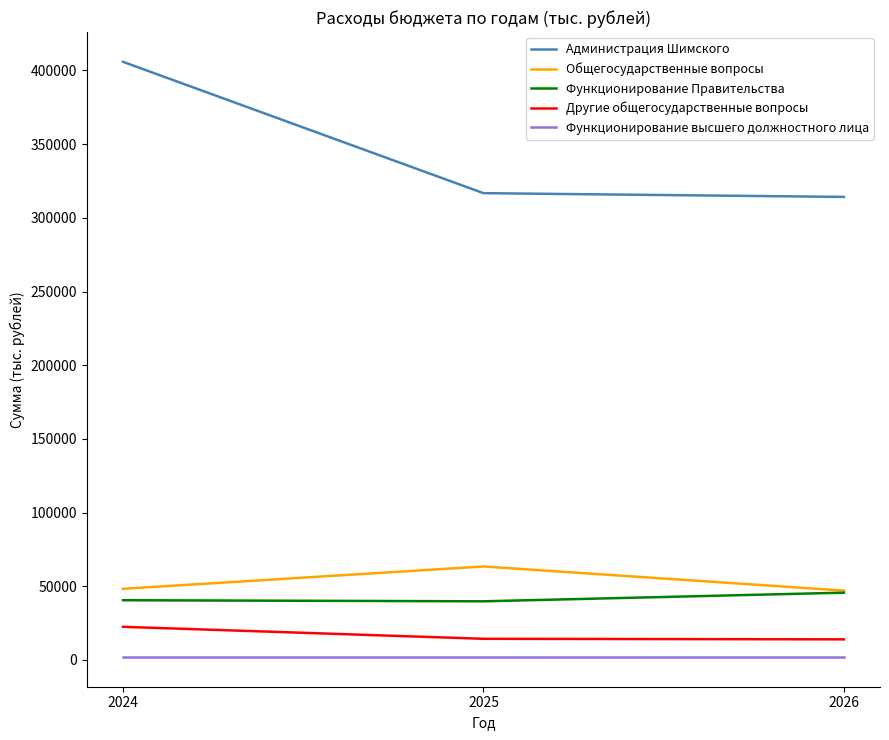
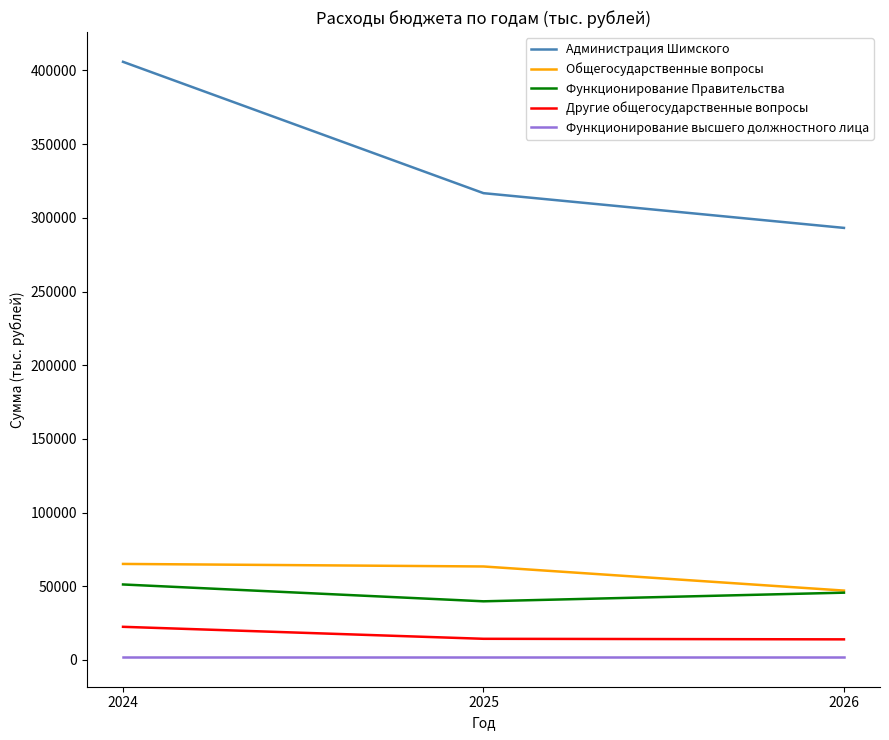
Общегосударственные вопросы, 2024: 48000 -> 65000
Функционирование Правительства, 2024: 41000 -> 51000
Администрация Шимского, 2026: 314000 -> 293000
